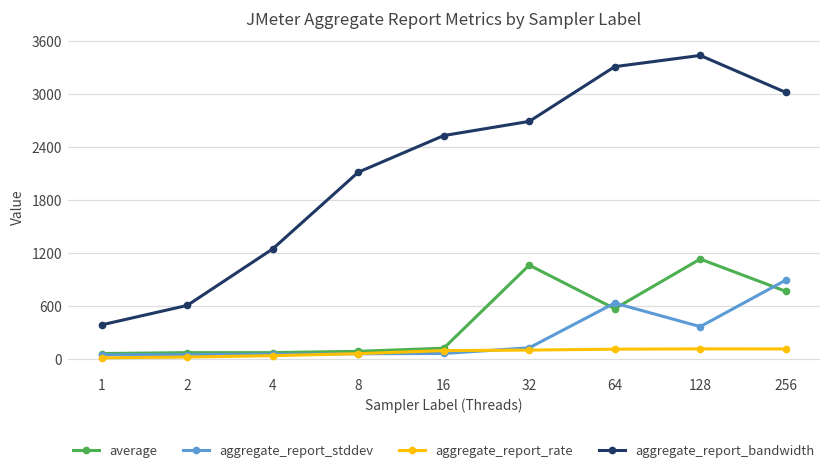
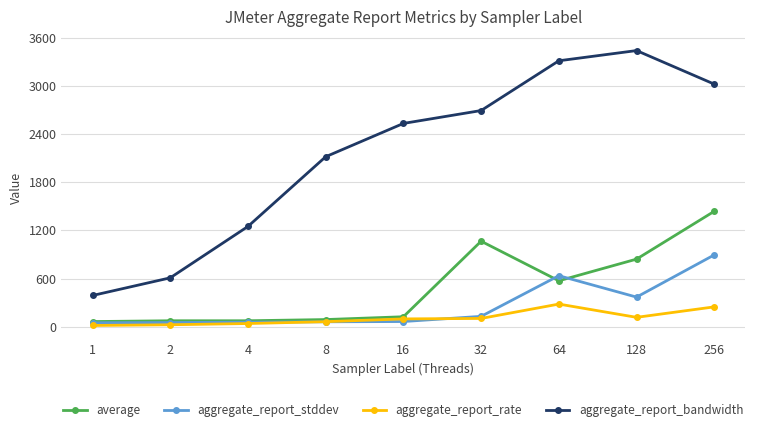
aggregate_report_rate, 64: 100 -> 300
average, 128: 1100 -> 800
average, 256: 800 -> 1400
aggregate_report_rate, 256: 100 -> 200
